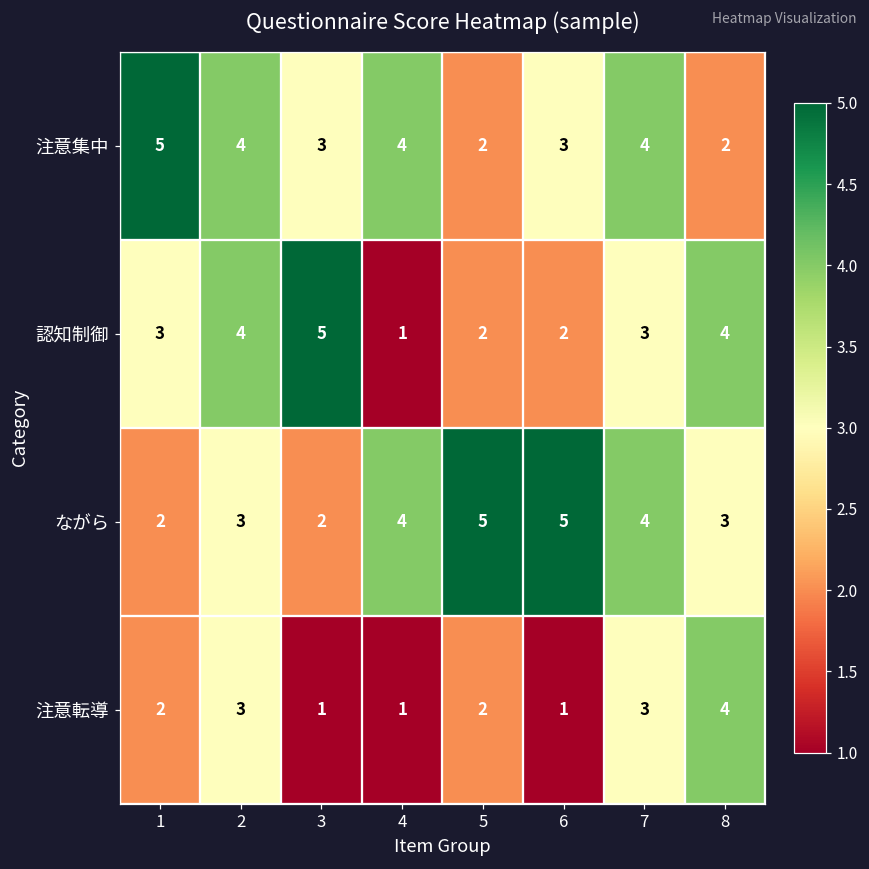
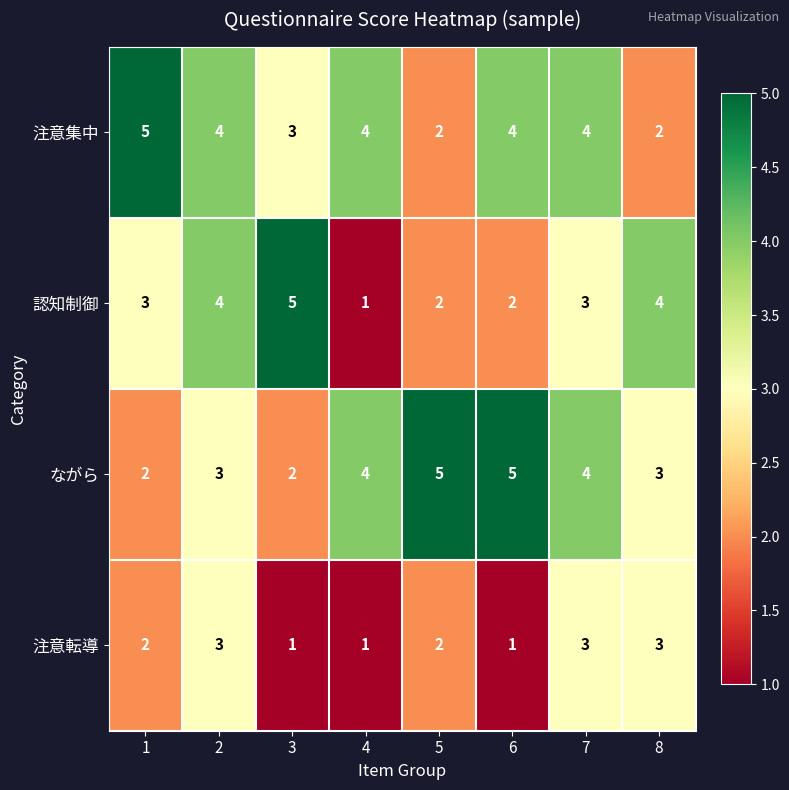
注意集中, 6: 3 -> 4
注意転導, 8: 4 -> 3
